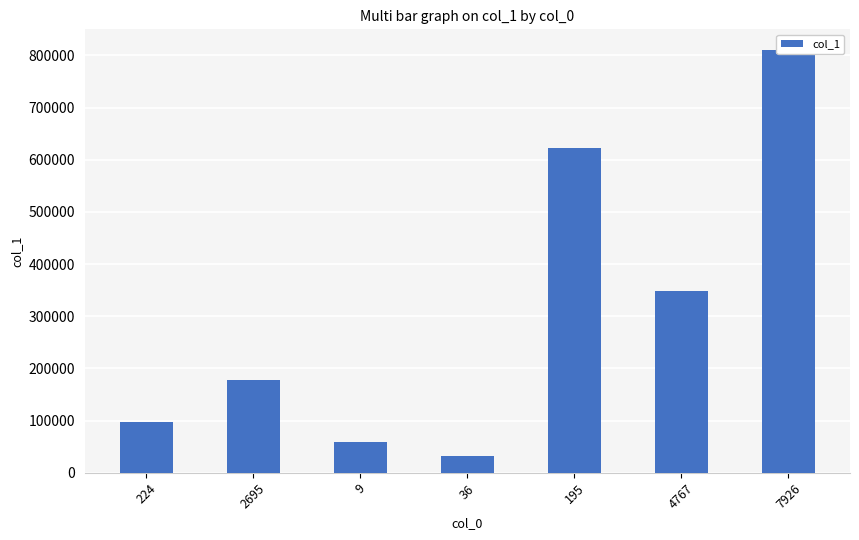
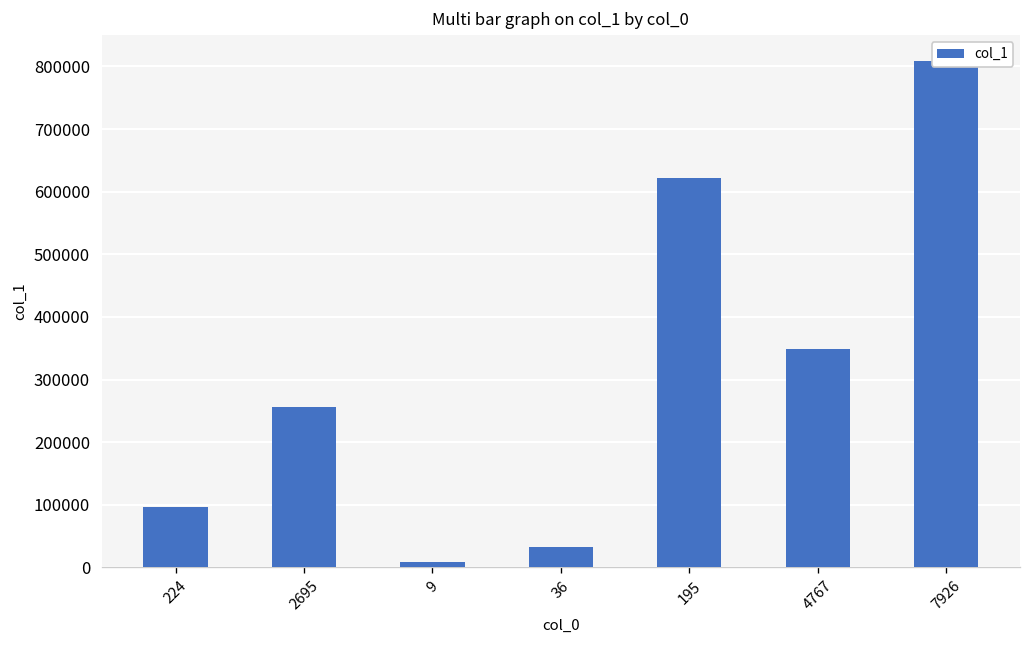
2695: 180000 -> 260000
9: 60000 -> 10000
